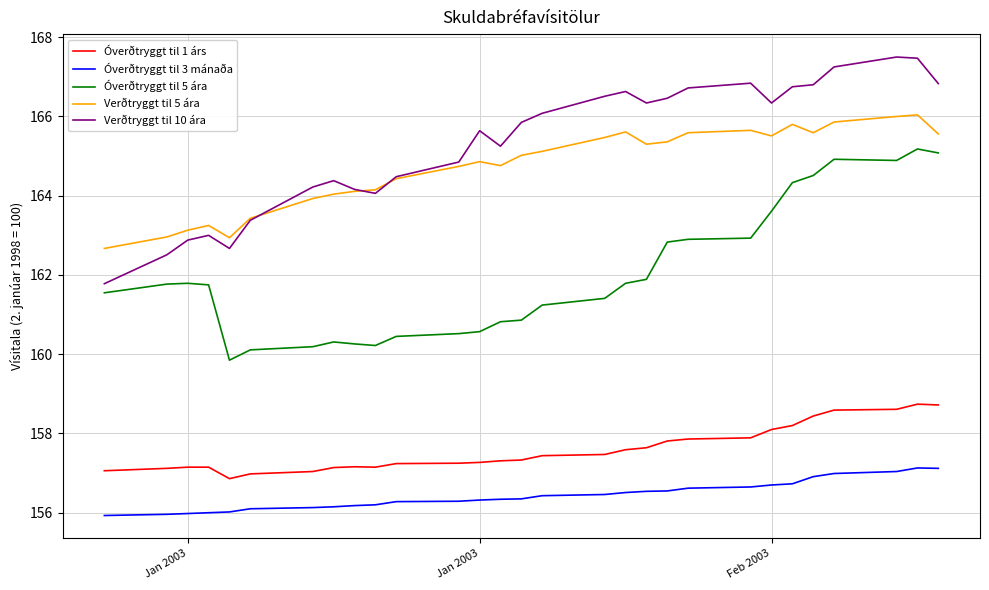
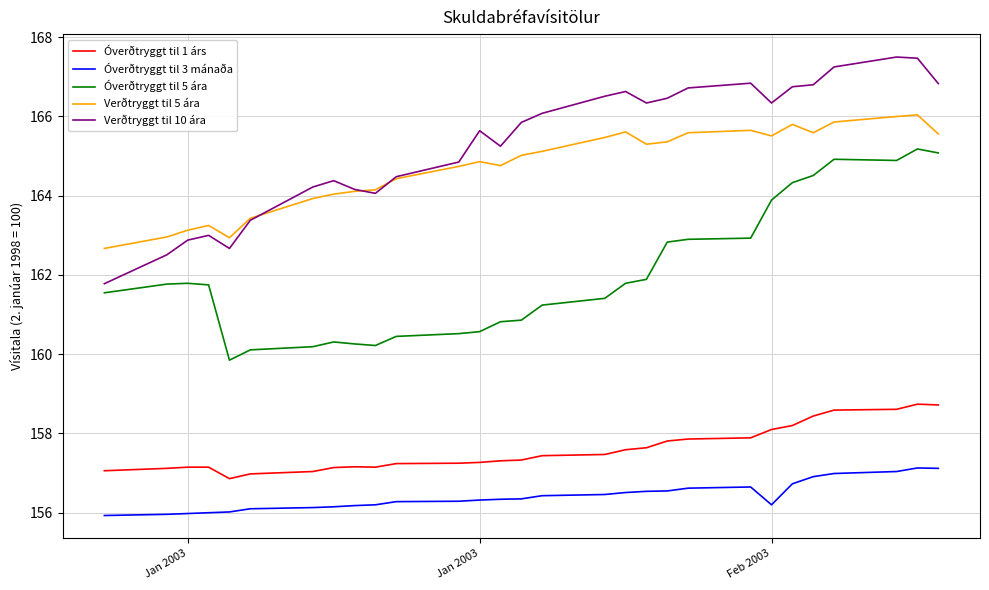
Óverðtryggt til 3 mánaða, Feb 2003: 156.7 -> 156.2
Óverðtryggt til 5 ára, Feb 2003: 163.6 -> 163.9
